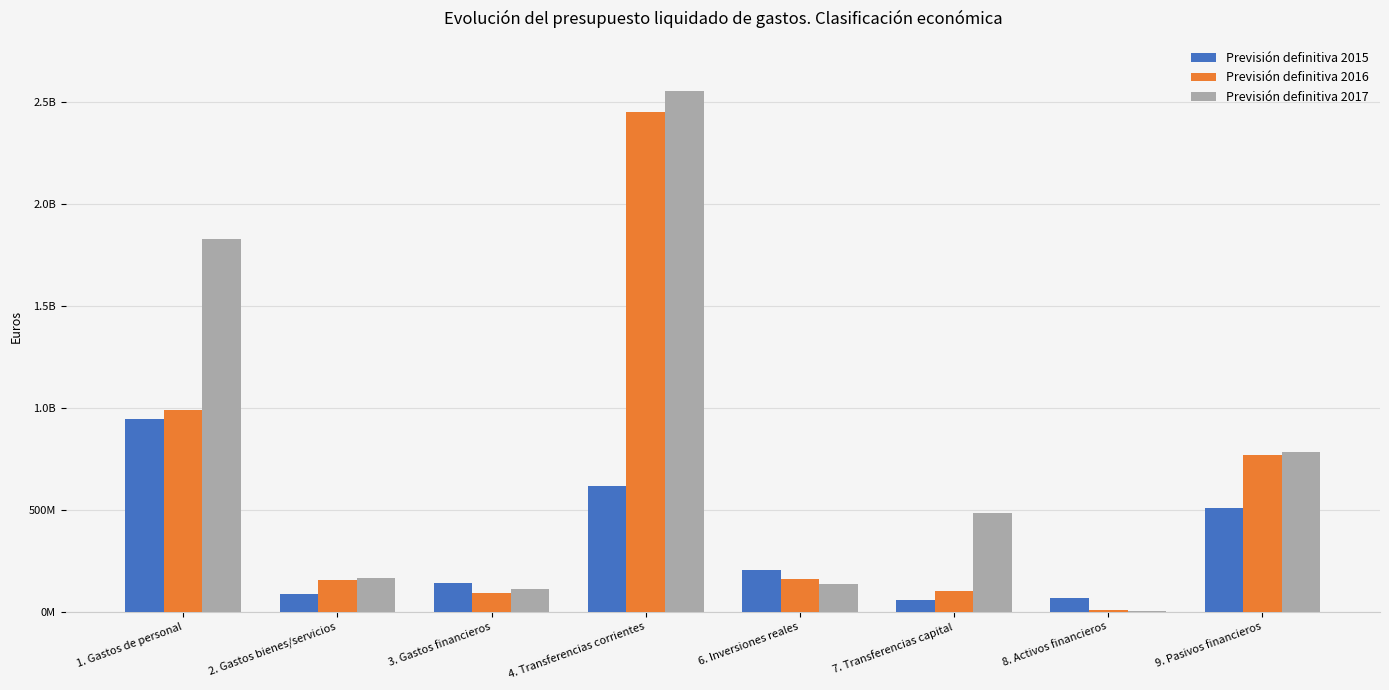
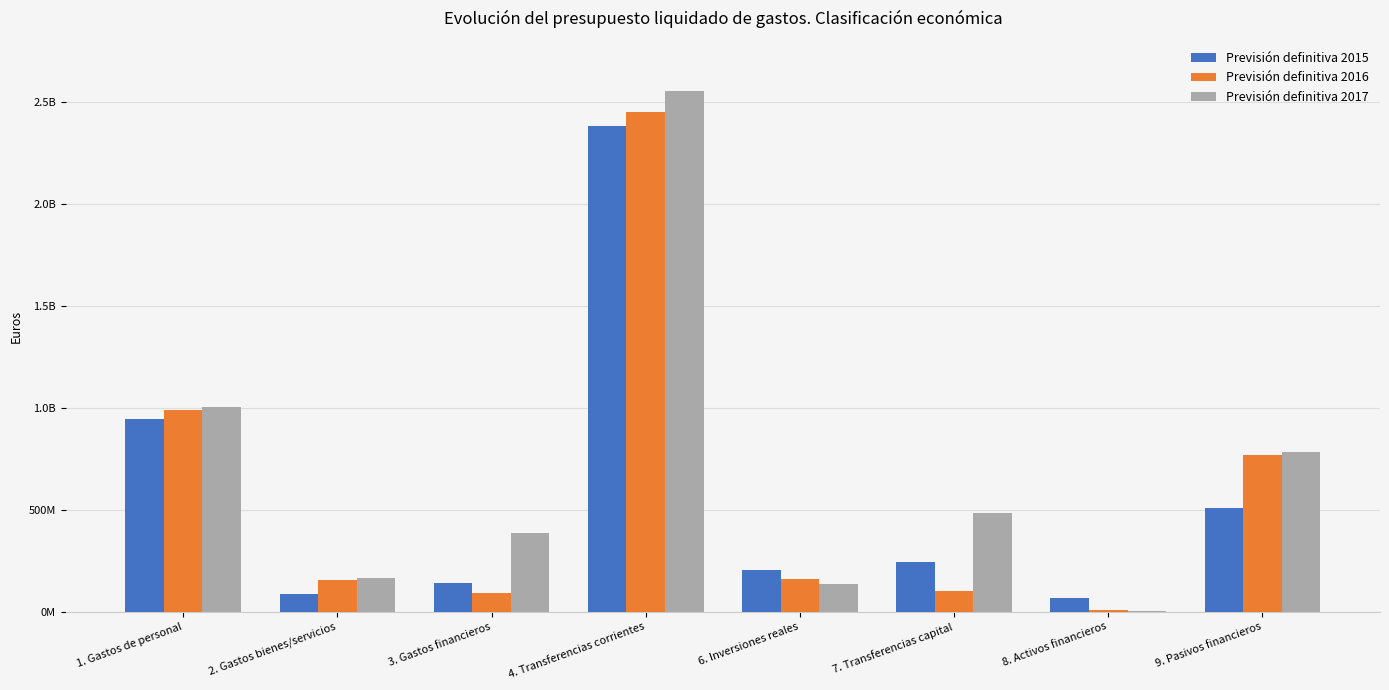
Previsión definitiva 2017, 1. Gastos de personal: 1830000000 -> 1000000000
Previsión definitiva 2017, 3. Gastos financieros: 110000000 -> 390000000
Previsión definitiva 2015, 4. Transferencias corrientes: 620000000 -> 2380000000
Previsión definitiva 2015, 7. Transferencias capital: 60000000 -> 250000000
